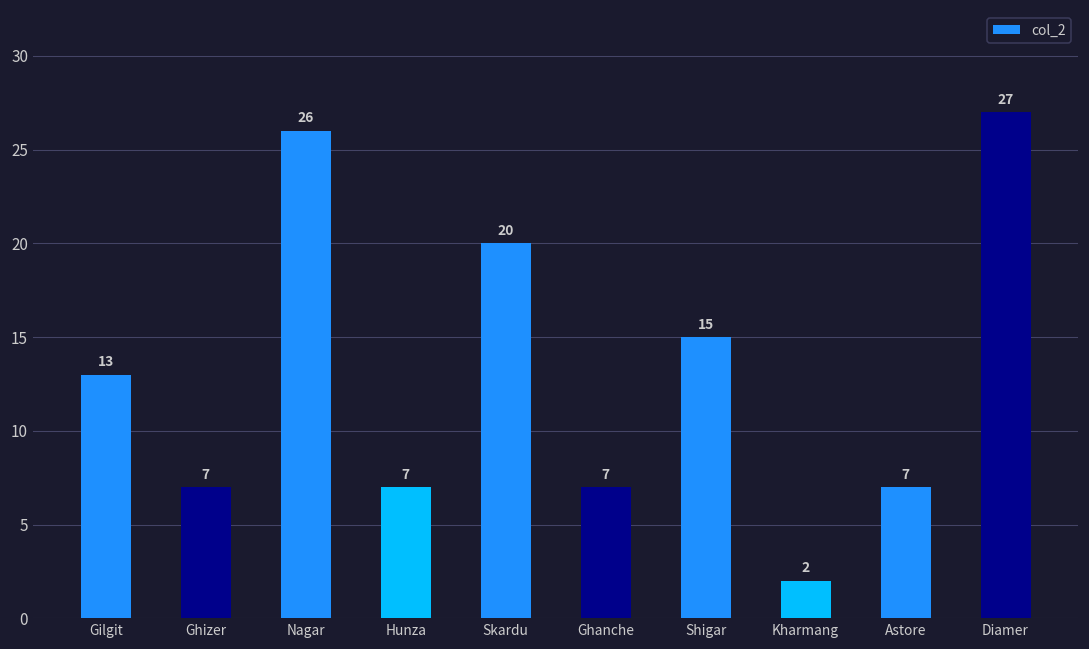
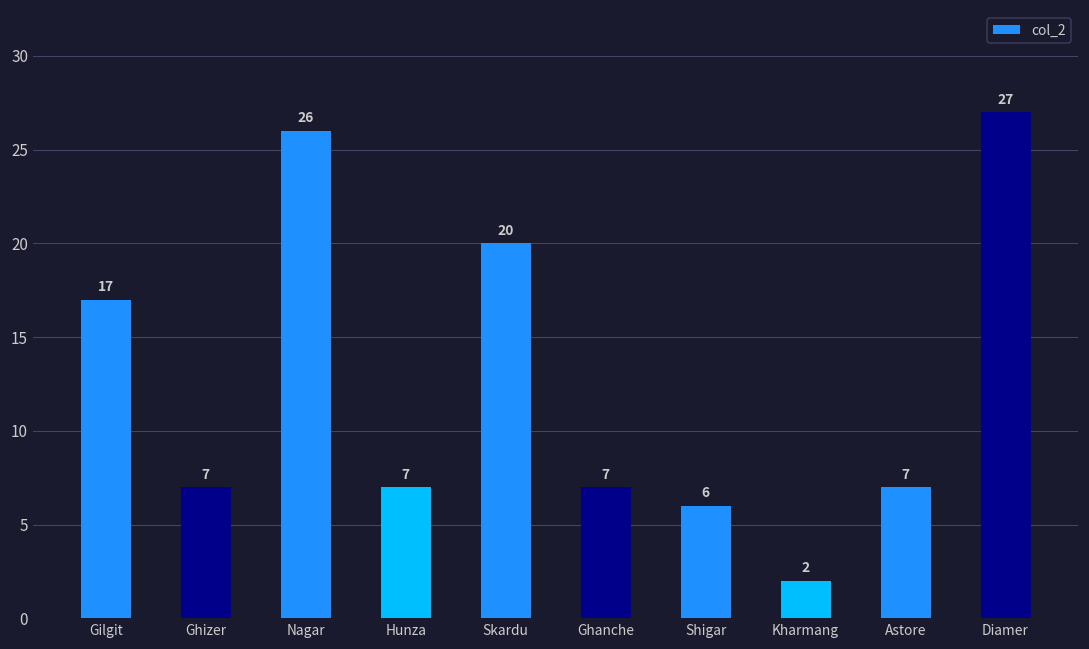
Gilgit: 13 -> 17
Shigar: 15 -> 6
